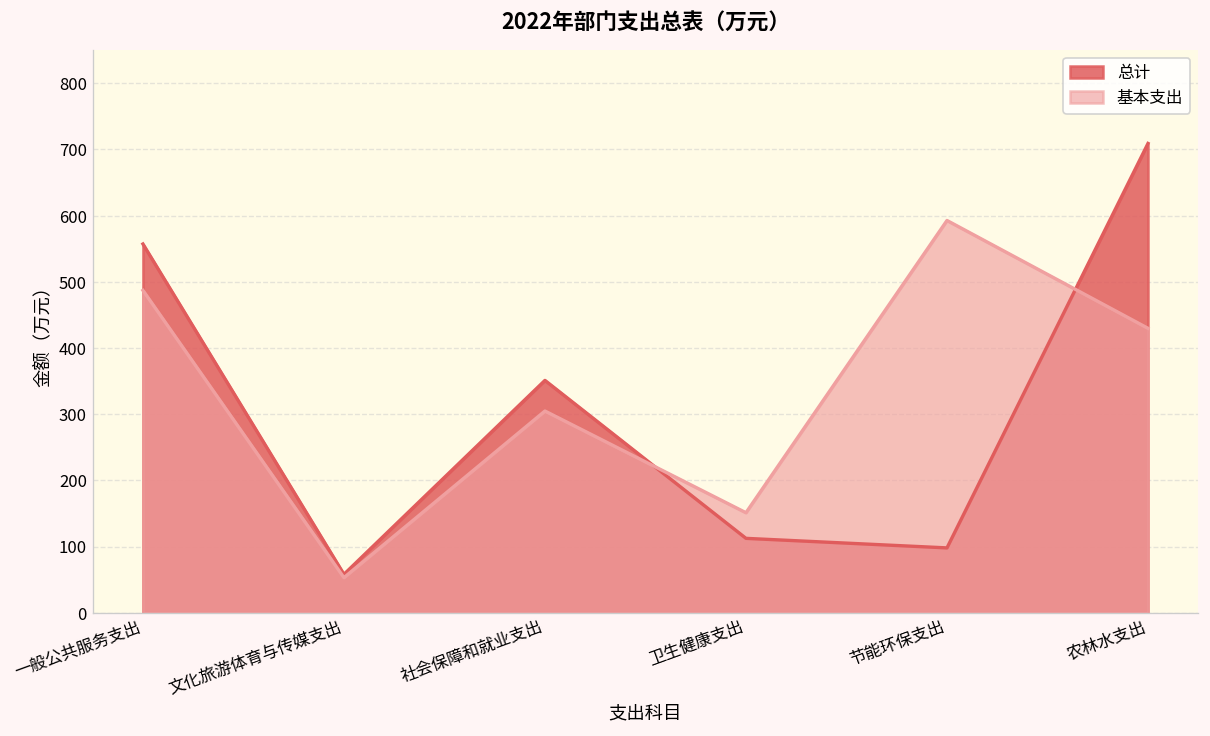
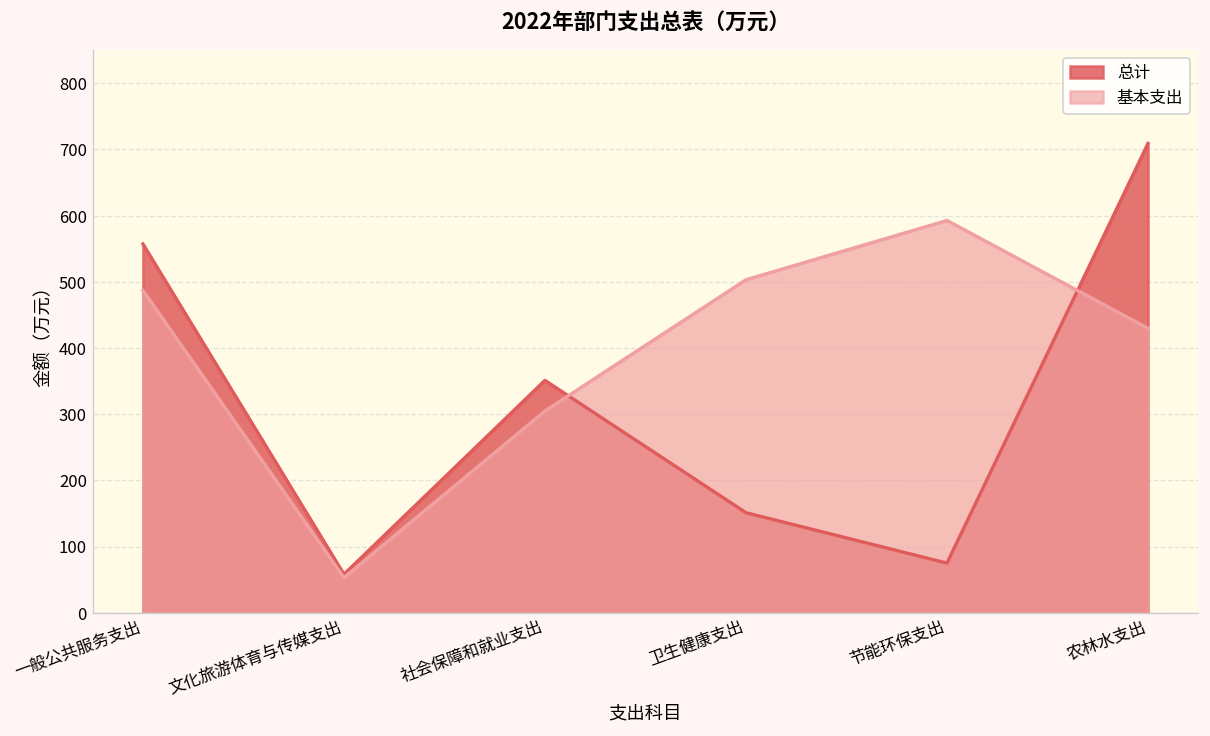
总计, 卫生健康支出: 110 -> 150
基本支出, 卫生健康支出: 150 -> 500
总计, 节能环保支出: 100 -> 70
